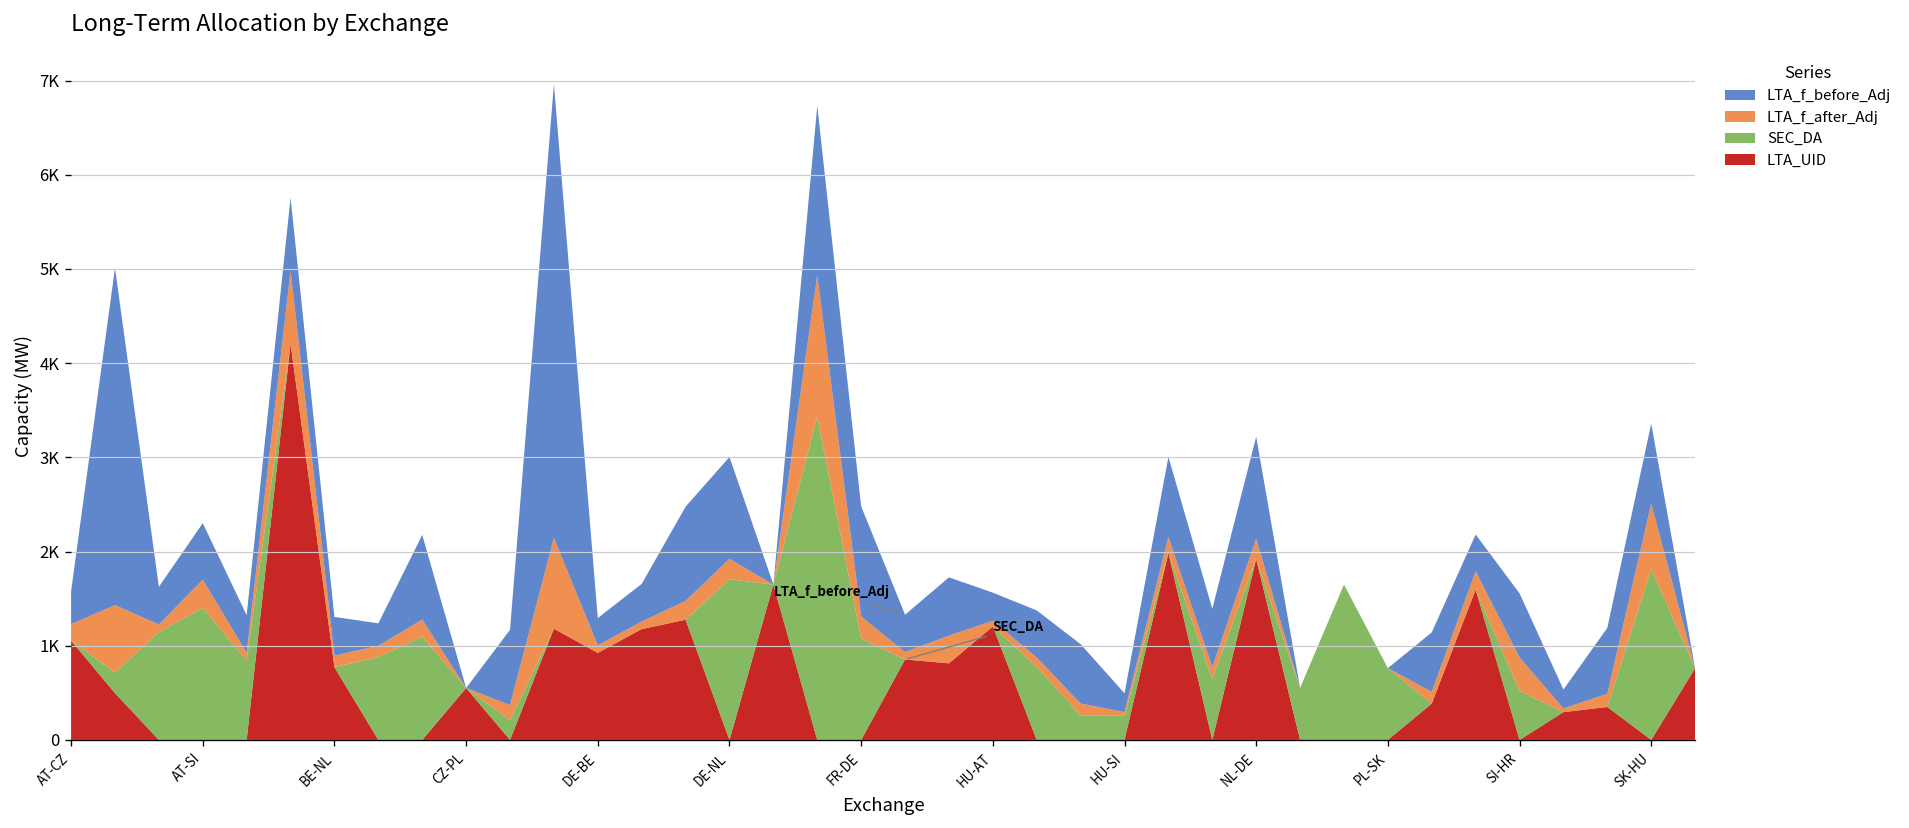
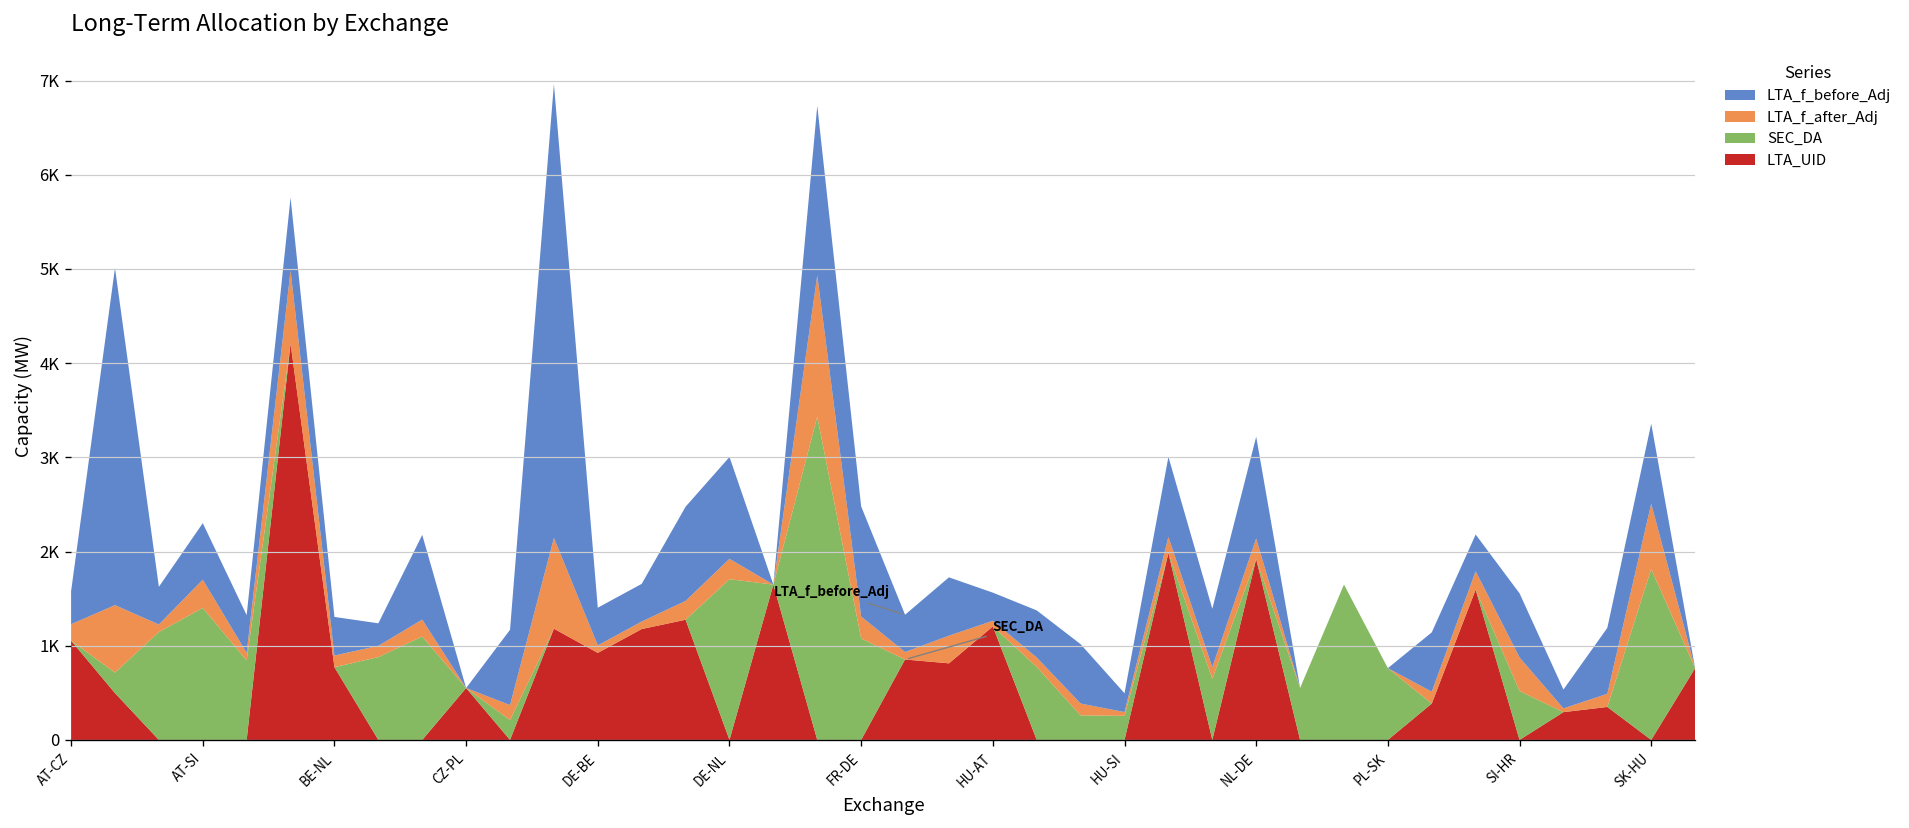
LTA_f_before_Adj, DE-BE: 300 -> 400
